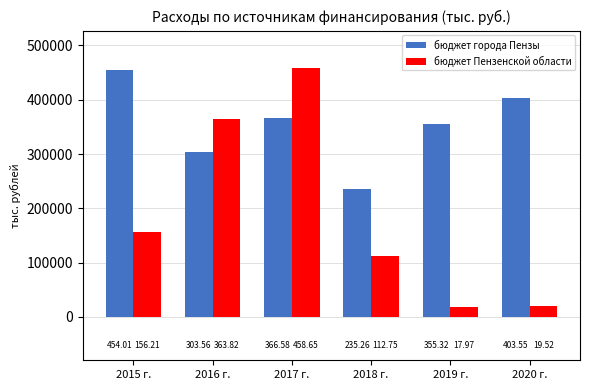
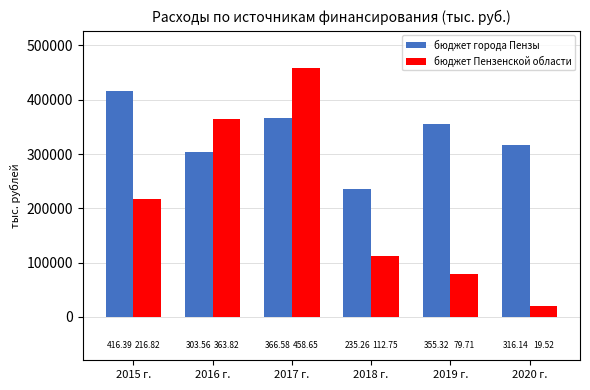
бюджет города Пензы, 2015 г.: 454.01 -> 416.39
бюджет Пензенской области, 2015 г.: 156.21 -> 216.82
бюджет Пензенской области, 2019 г.: 17.97 -> 79.71
бюджет города Пензы, 2020 г.: 403.55 -> 316.14
